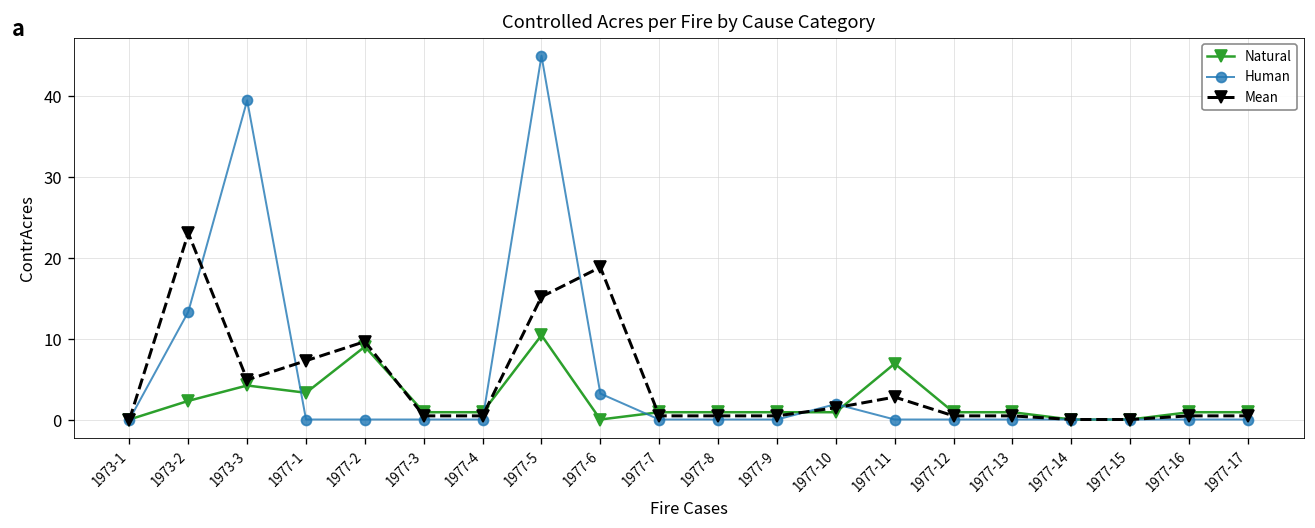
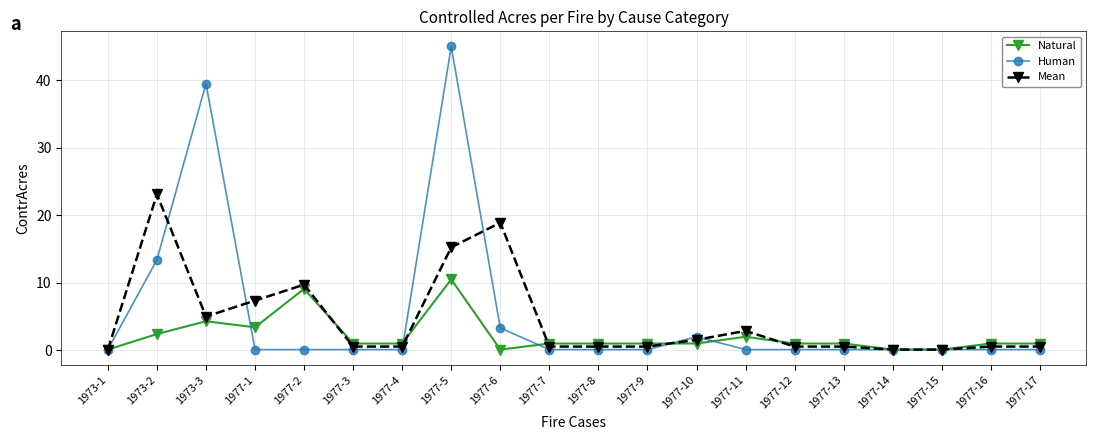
Natural, 1977-11: 7 -> 2
